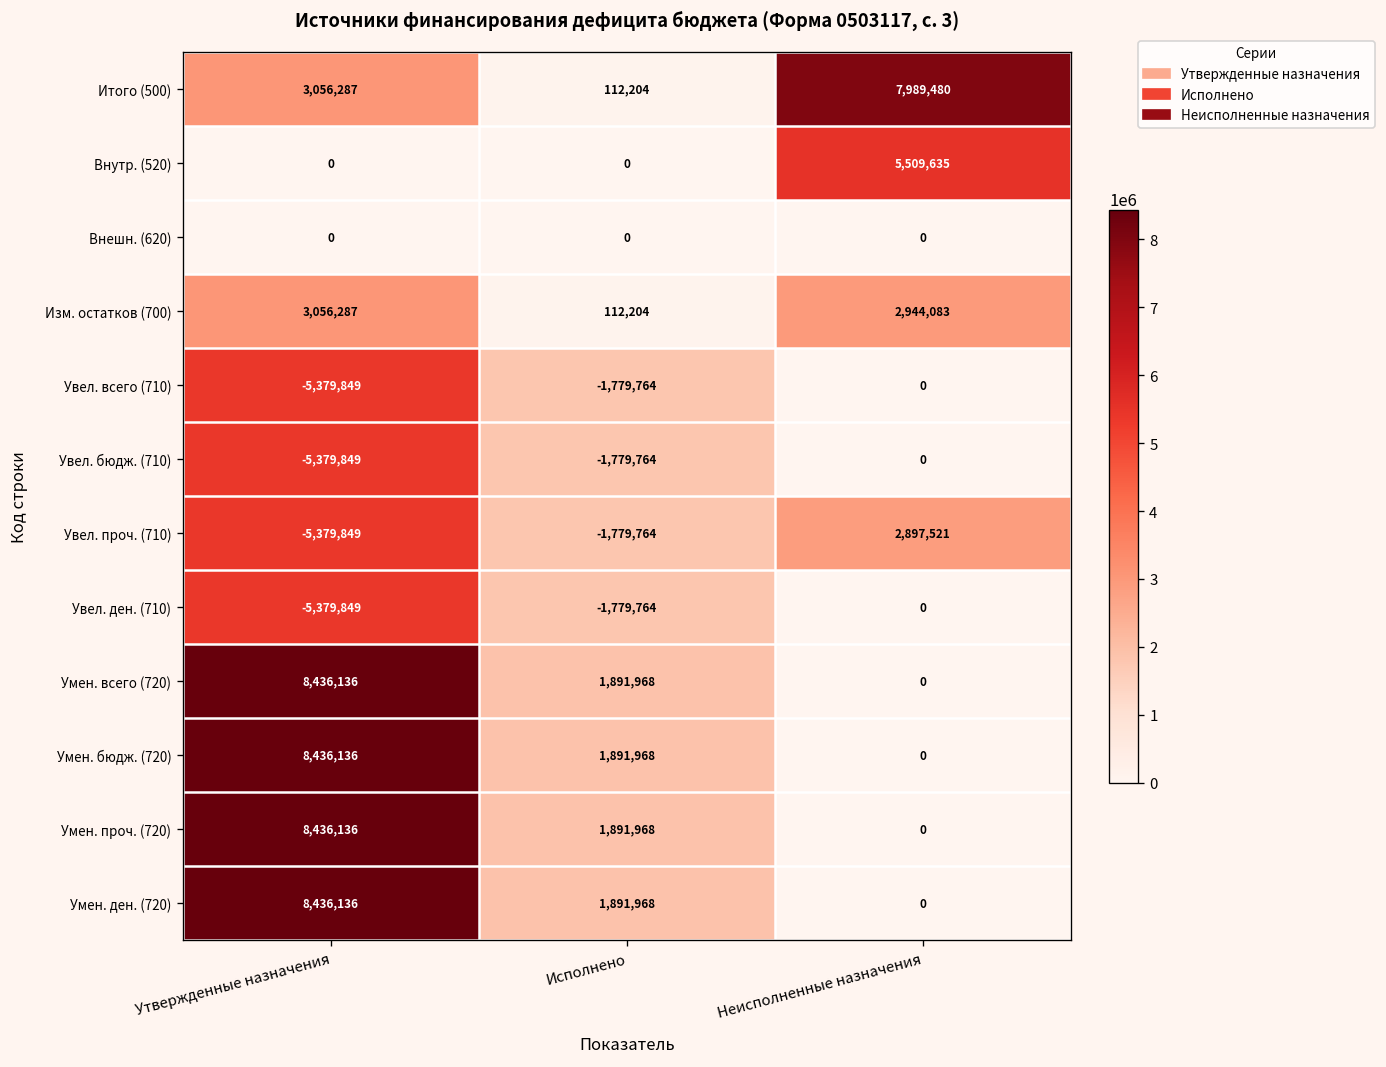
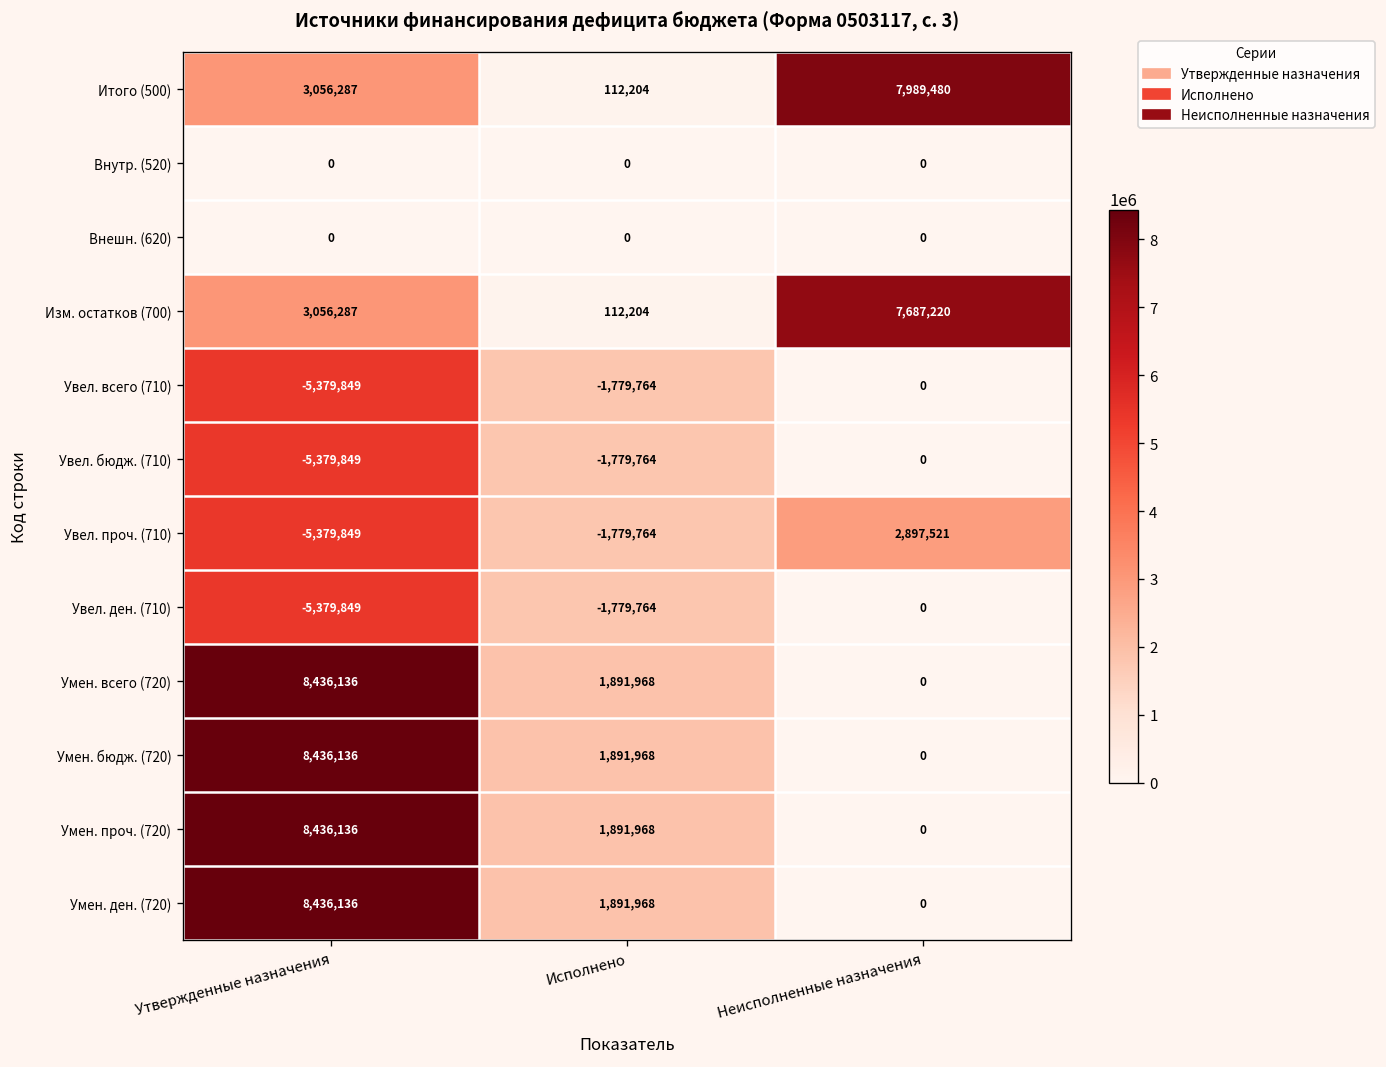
Внутр. (520), Неисполненные назначения: 5,509,635 -> 0
Изм. остатков (700), Неисполненные назначения: 2,944,083 -> 7,687,220
